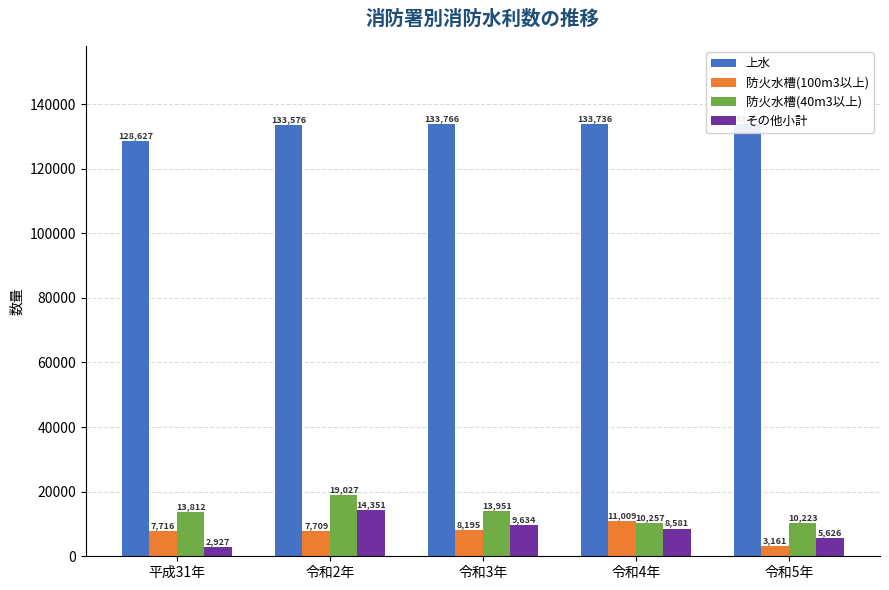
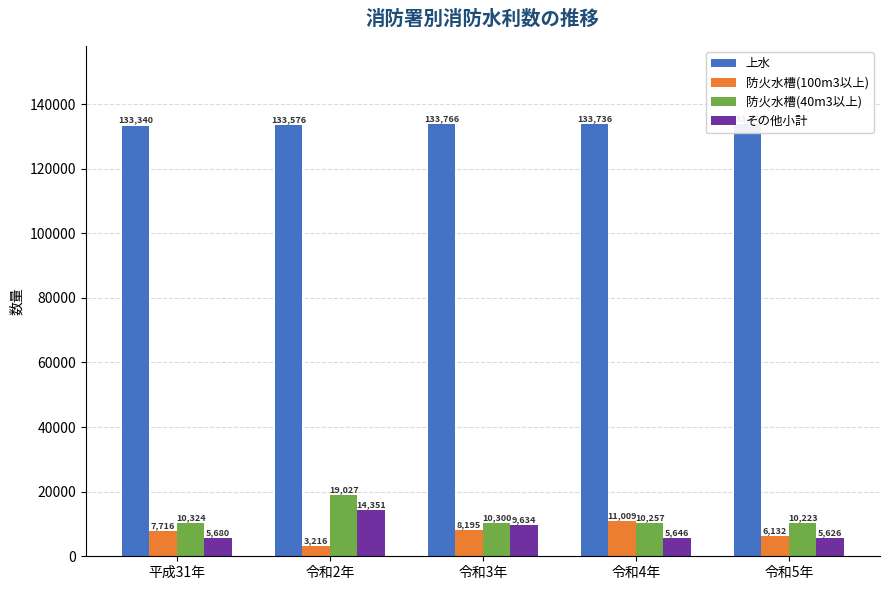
上水, 平成31年: 128,627 -> 133,340
防火水槽(40m3以上), 平成31年: 13,812 -> 10,324
その他小計, 平成31年: 2,927 -> 5,680
防火水槽(100m3以上), 令和2年: 7,709 -> 3,216
防火水槽(40m3以上), 令和3年: 13,951 -> 10,300
その他小計, 令和4年: 8,581 -> 5,646
防火水槽(100m3以上), 令和5年: 3,161 -> 6,132
